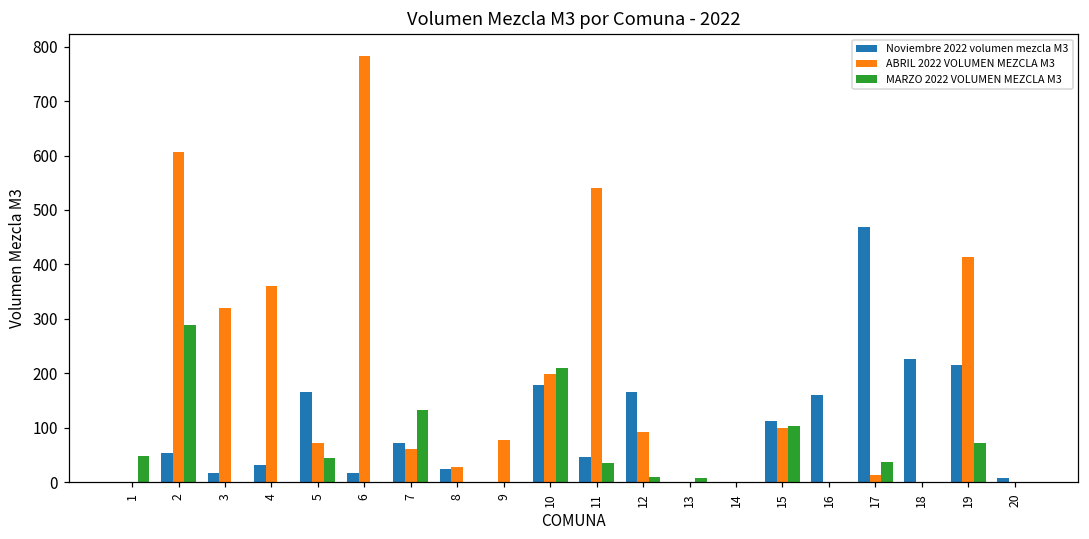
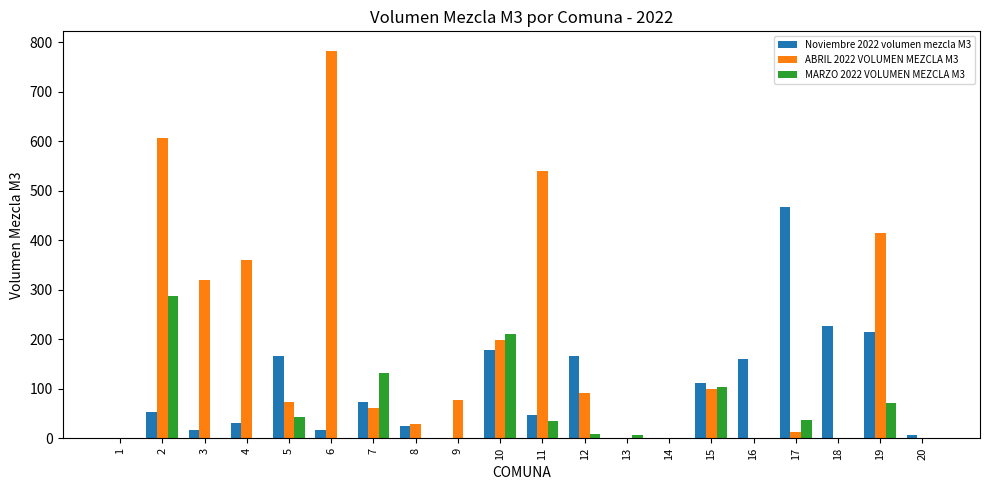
MARZO 2022 VOLUMEN MEZCLA M3, 1: 50 -> 0
